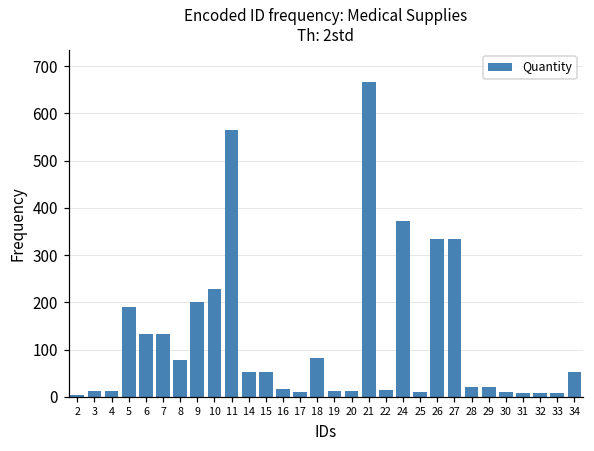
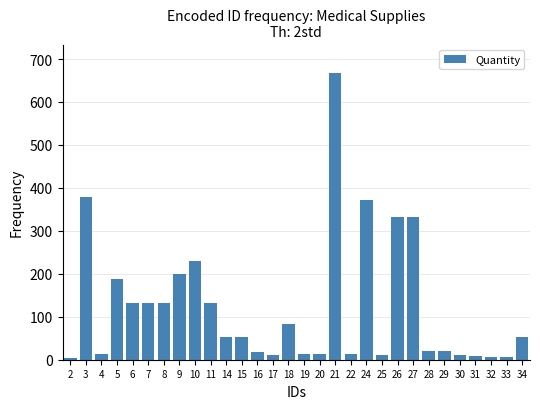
3: 10 -> 380
8: 80 -> 130
11: 570 -> 130
